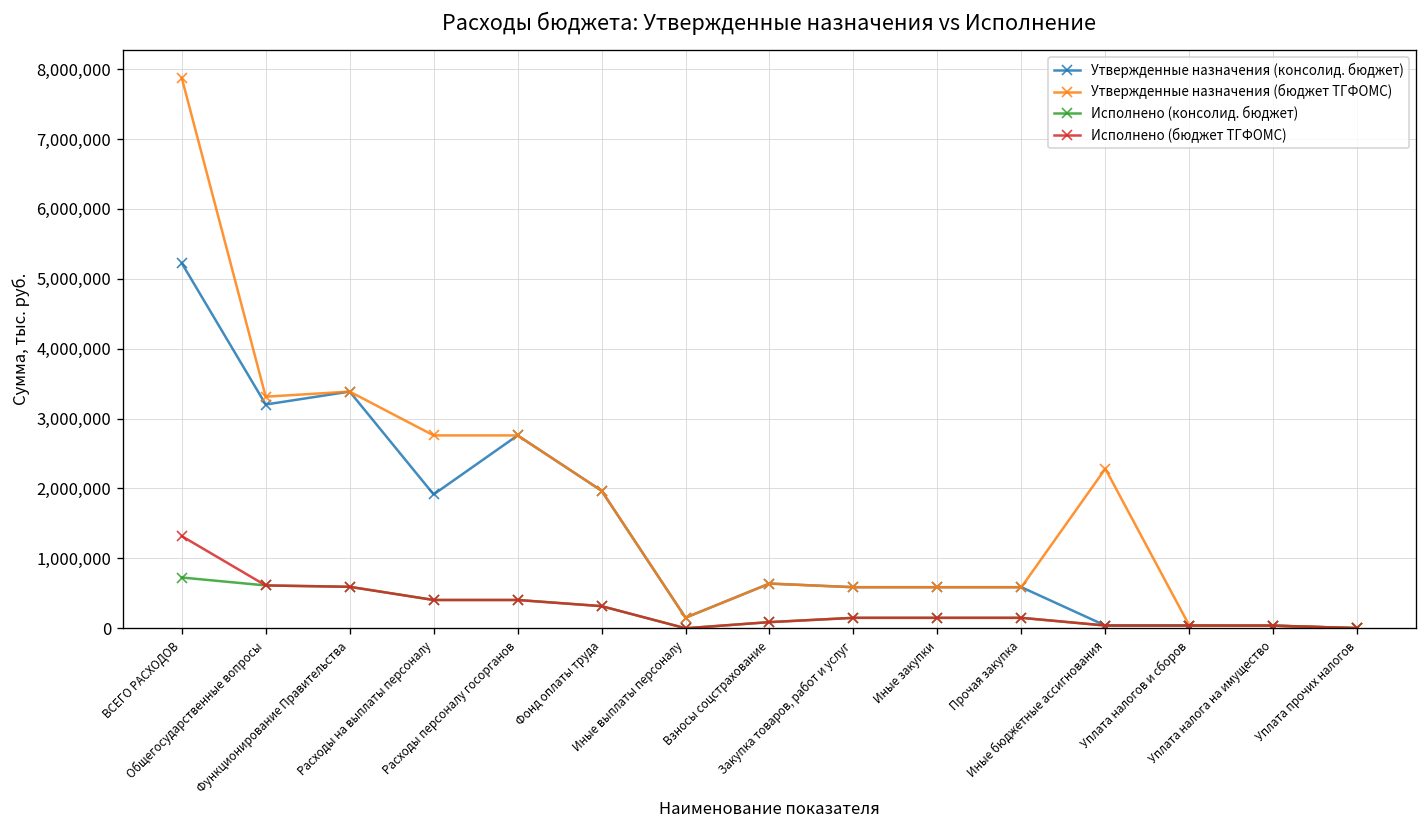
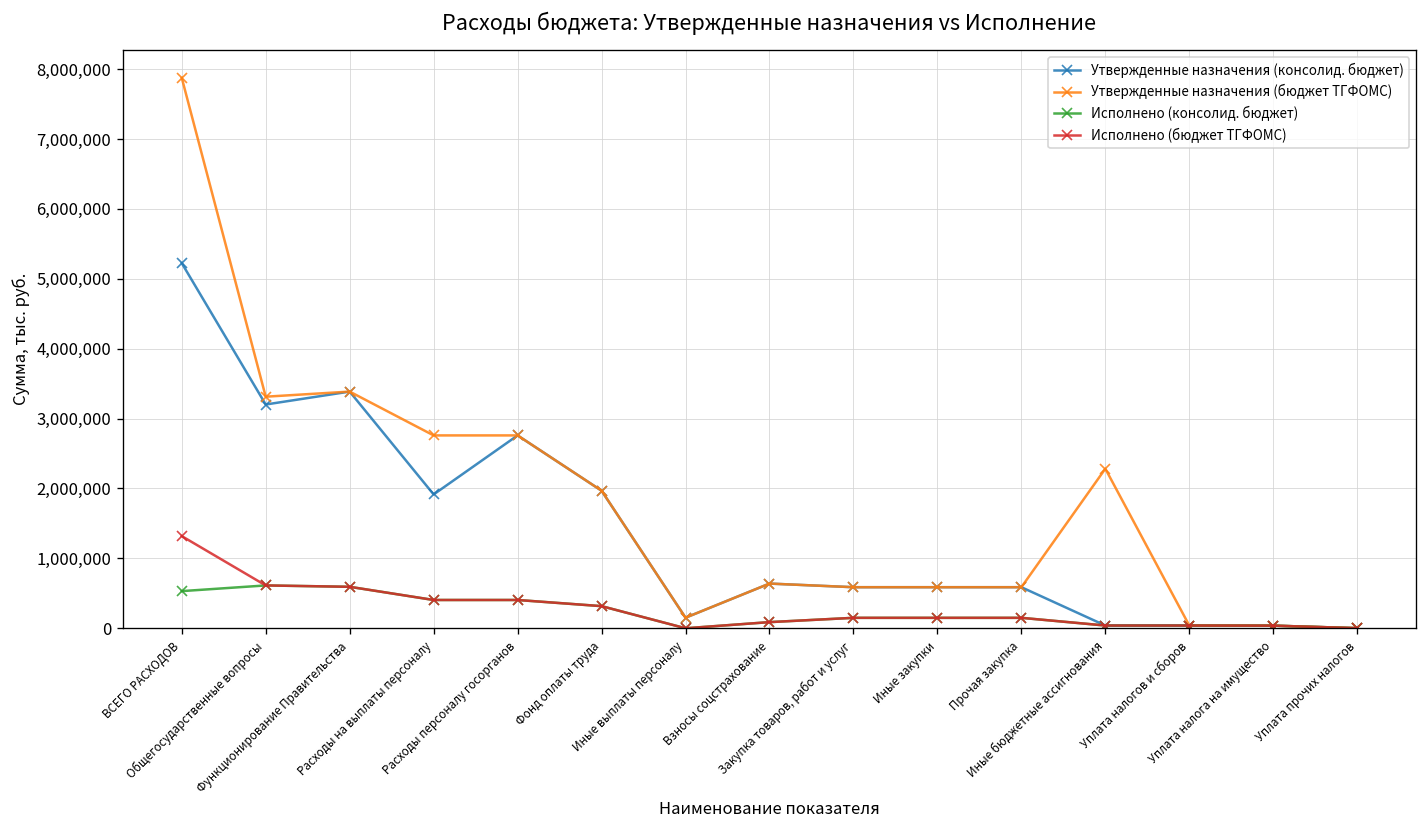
Исполнено (консолид. бюджет), ВСЕГО РАСХОДОВ: 700,000 -> 500,000
